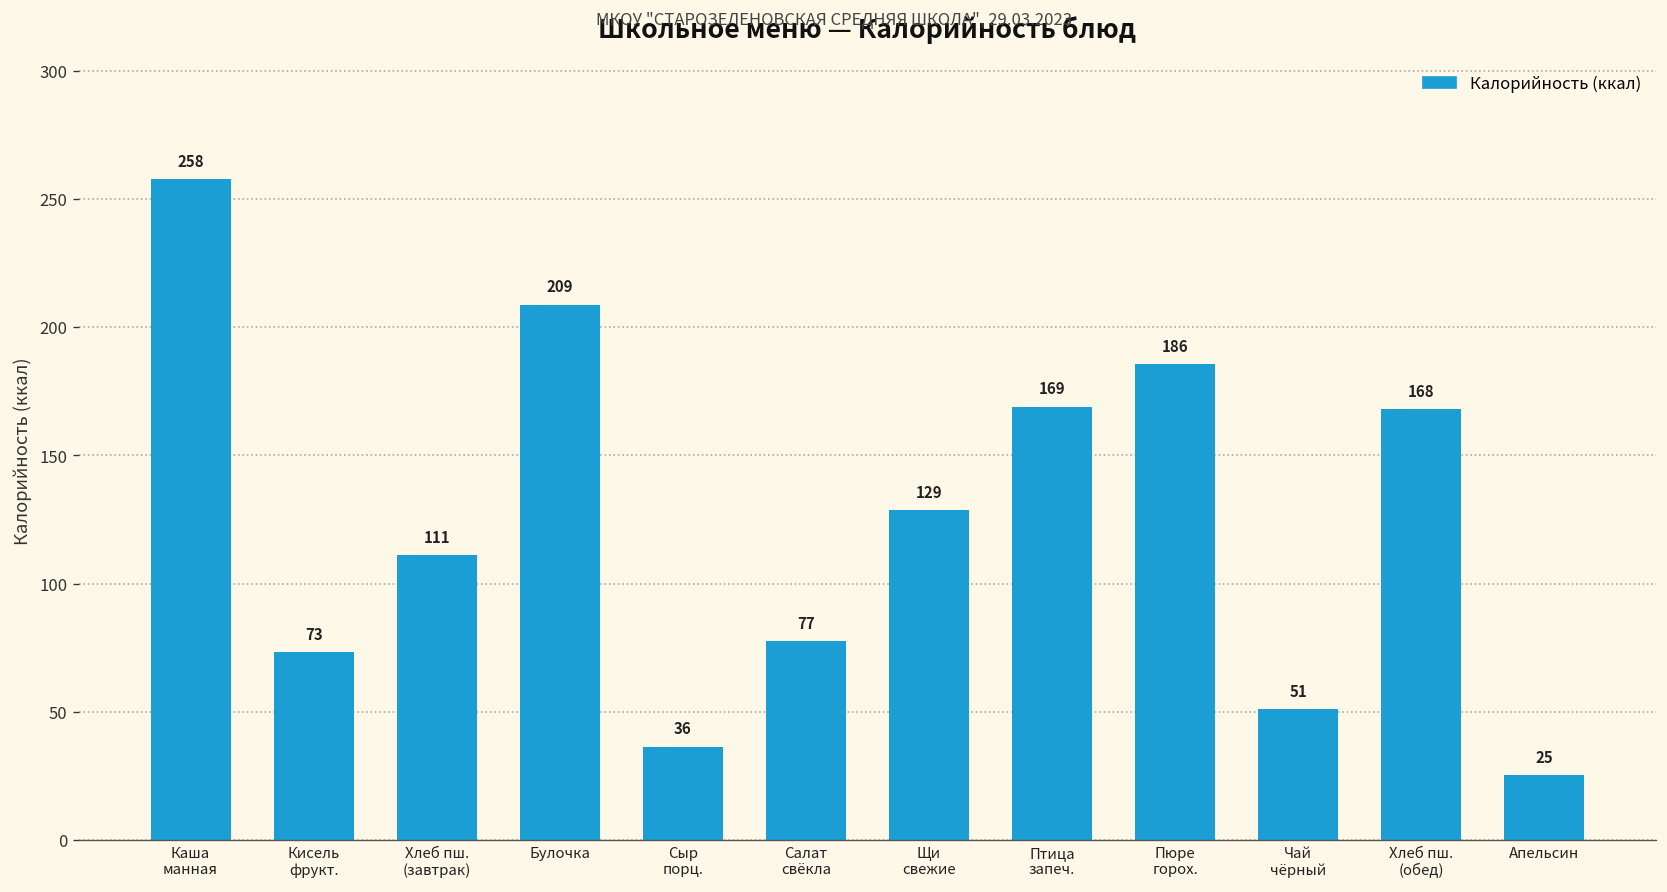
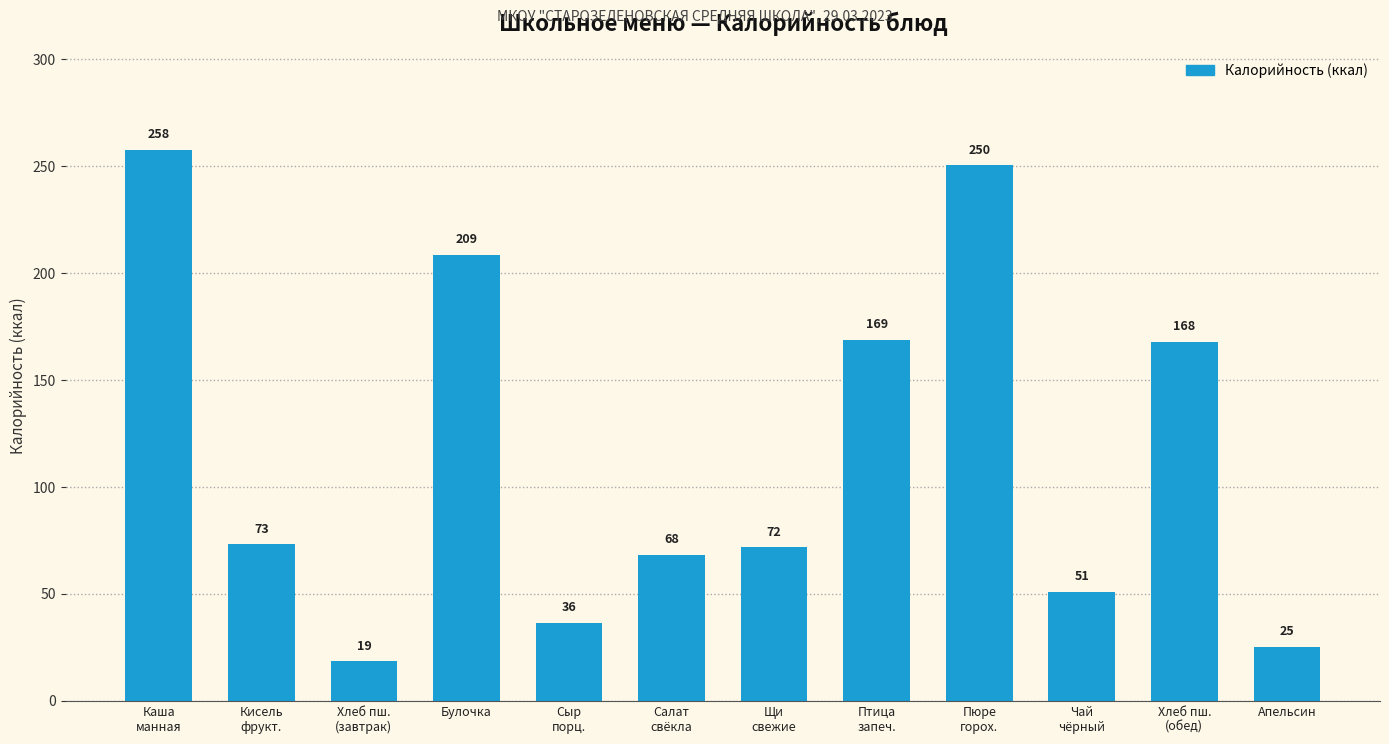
Хлеб пш. (завтрак): 111 -> 19
Салат свёкла: 77 -> 68
Щи свежие: 129 -> 72
Пюре горох.: 186 -> 250
